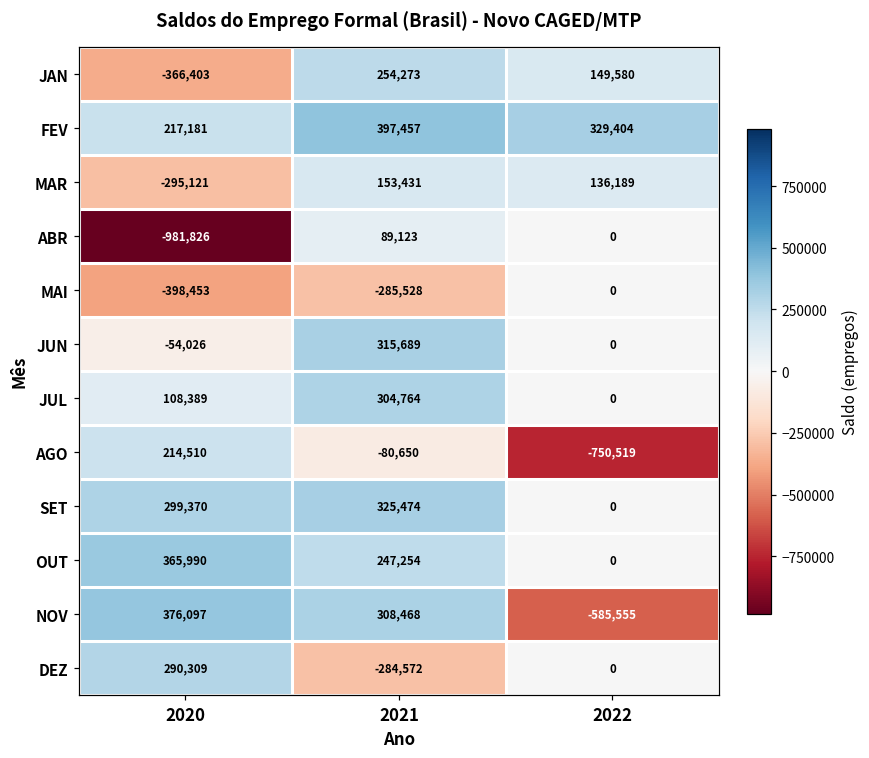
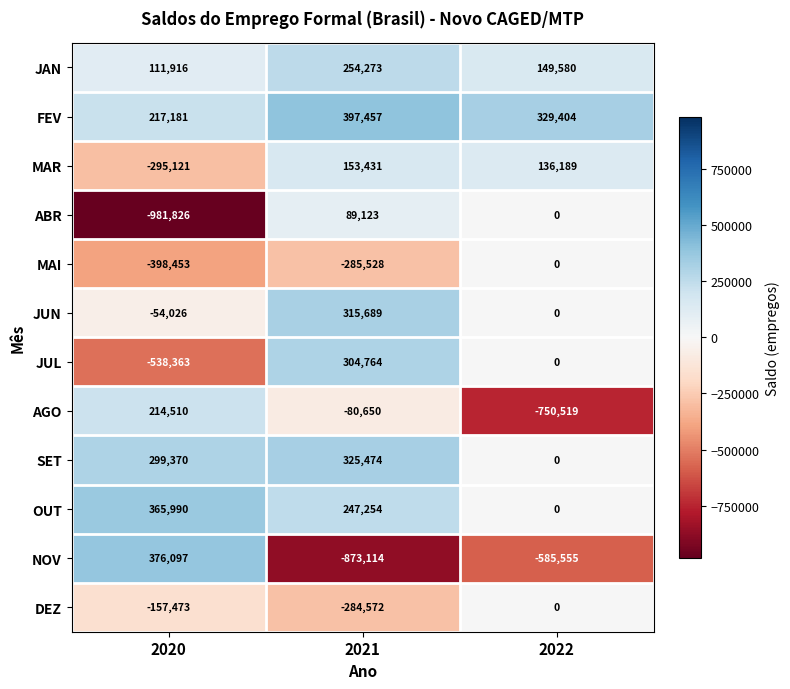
JAN, 2020: -366,403 -> 111,916
JUL, 2020: 108,389 -> -538,363
NOV, 2021: 308,468 -> -873,114
DEZ, 2020: 290,309 -> -157,473
